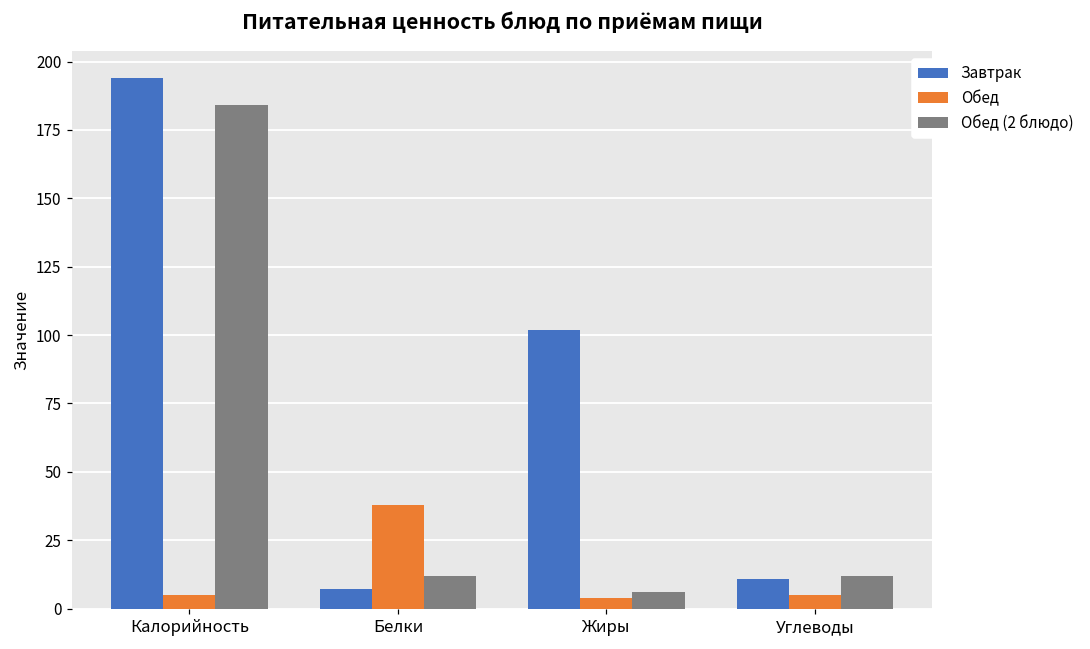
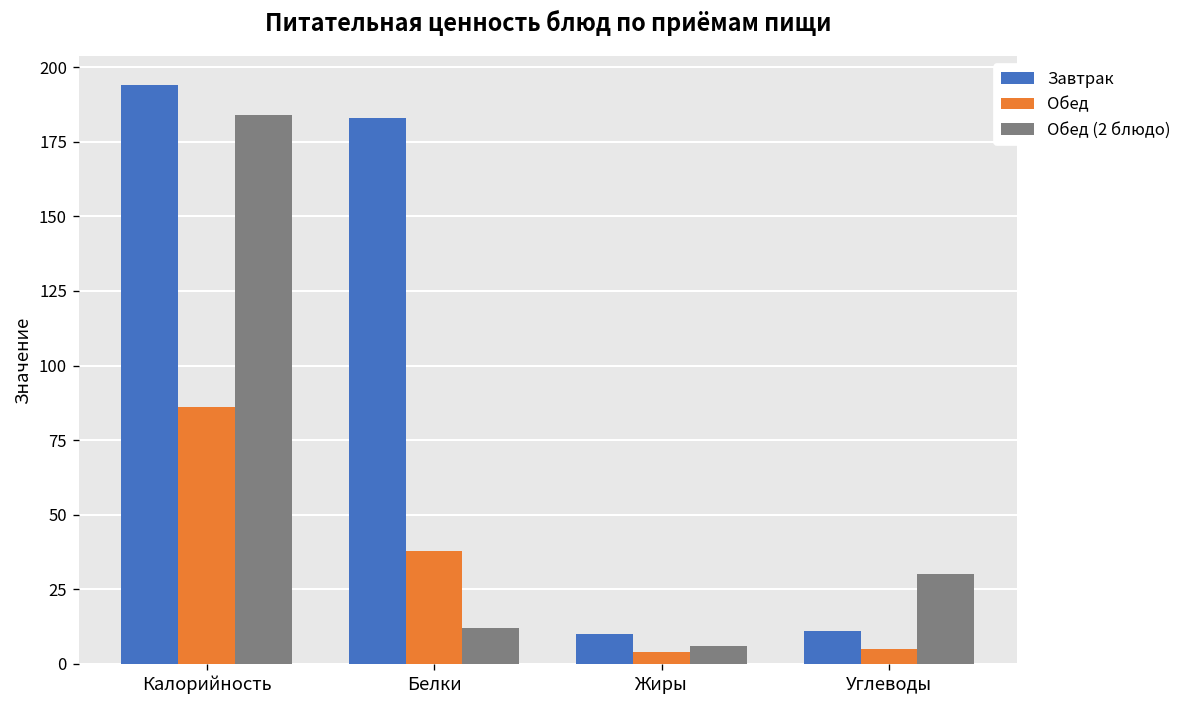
Обед, Калорийность: 5 -> 86
Завтрак, Белки: 7 -> 183
Завтрак, Жиры: 102 -> 10
Обед (2 блюдо), Углеводы: 12 -> 30
